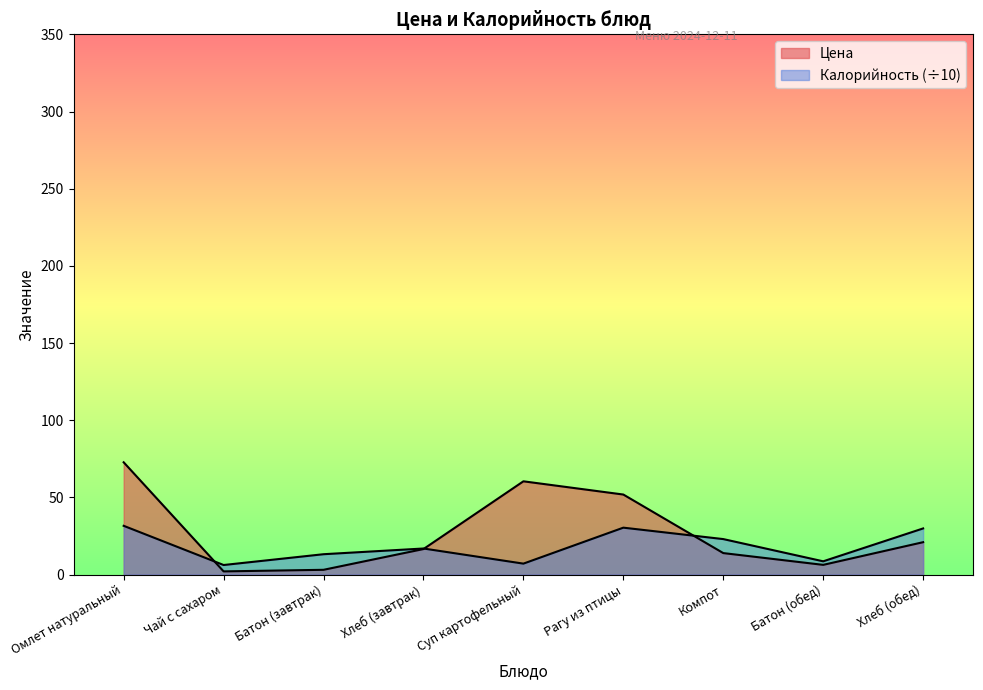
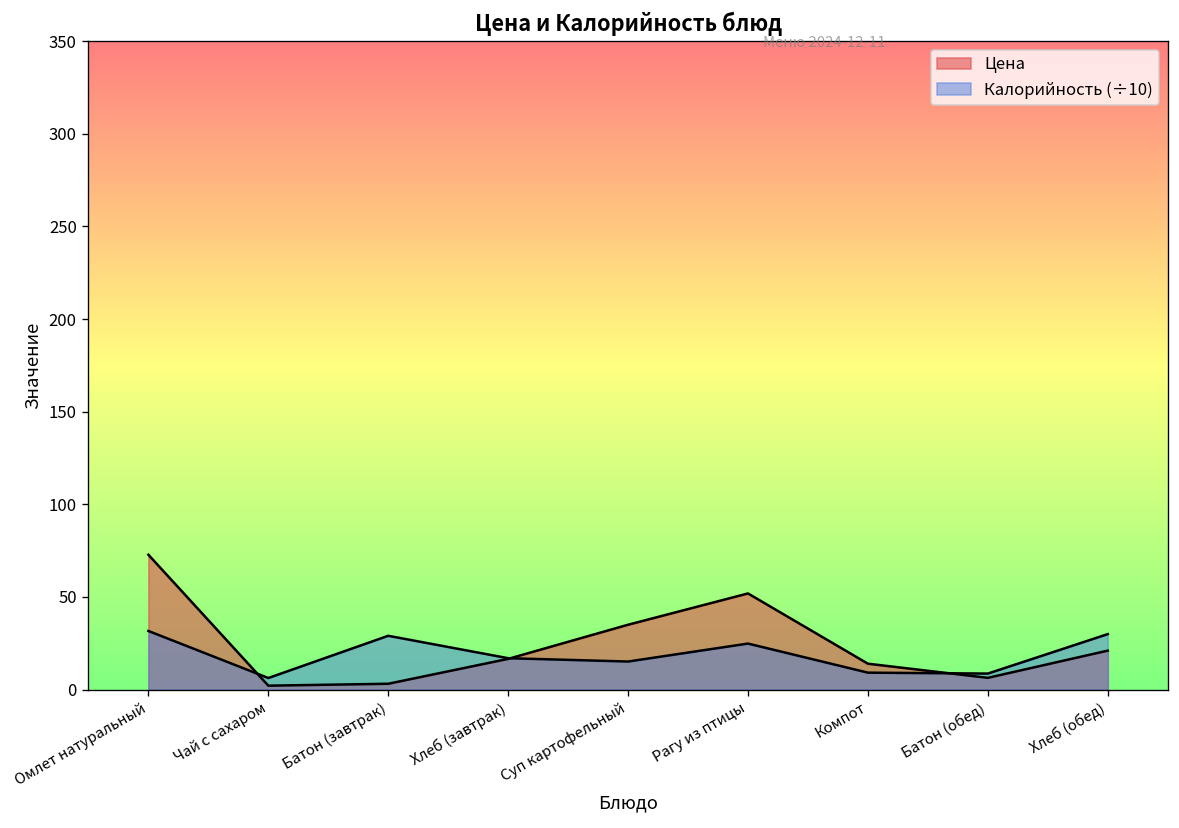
Калорийность (÷10), Батон (завтрак): 13 -> 29
Цена, Суп картофельный: 60 -> 35
Калорийность (÷10), Суп картофельный: 7 -> 15
Калорийность (÷10), Рагу из птицы: 30 -> 25
Калорийность (÷10), Компот: 23 -> 9
